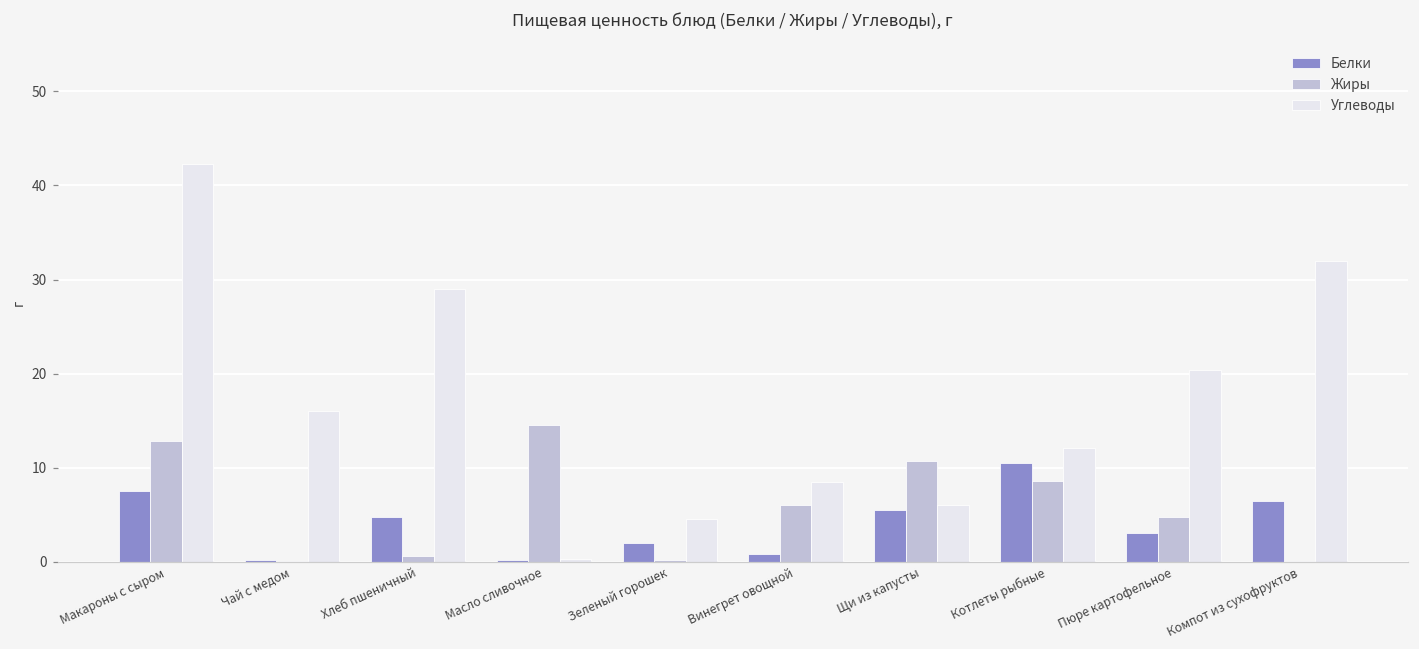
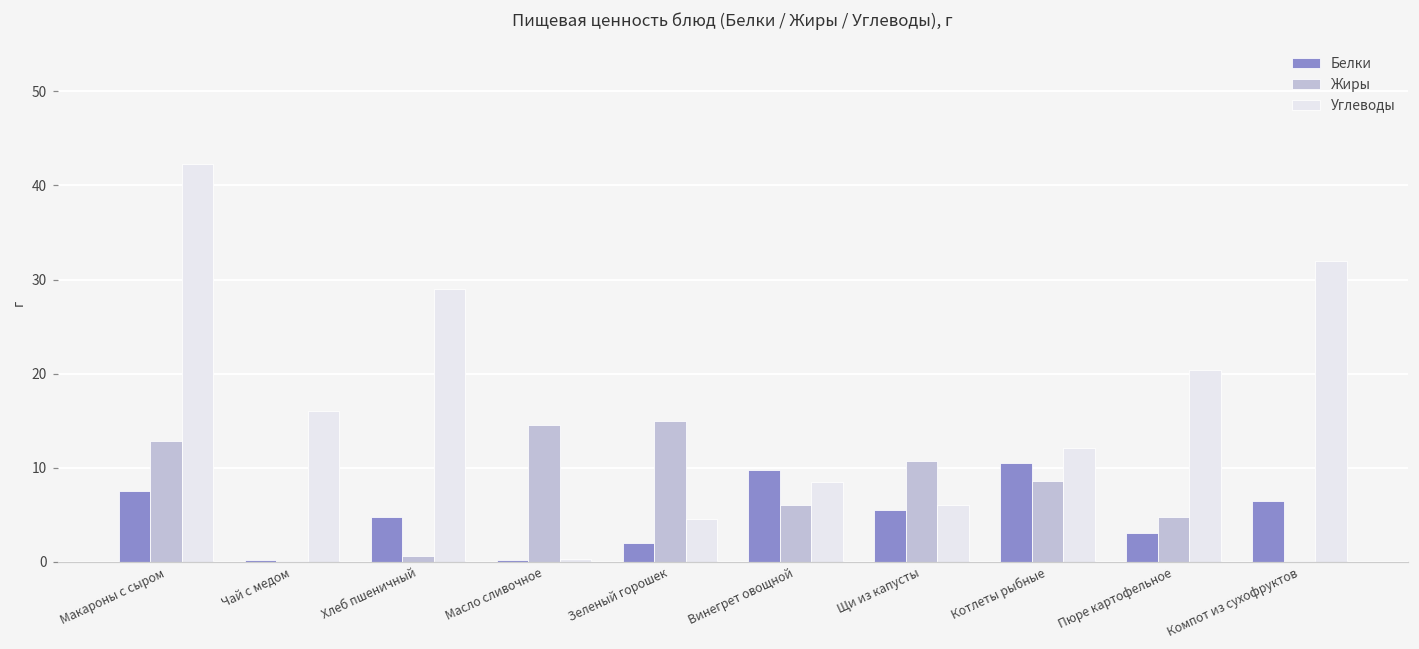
Жиры, Зеленый горошек: 0 -> 15
Белки, Винегрет овощной: 1 -> 10
